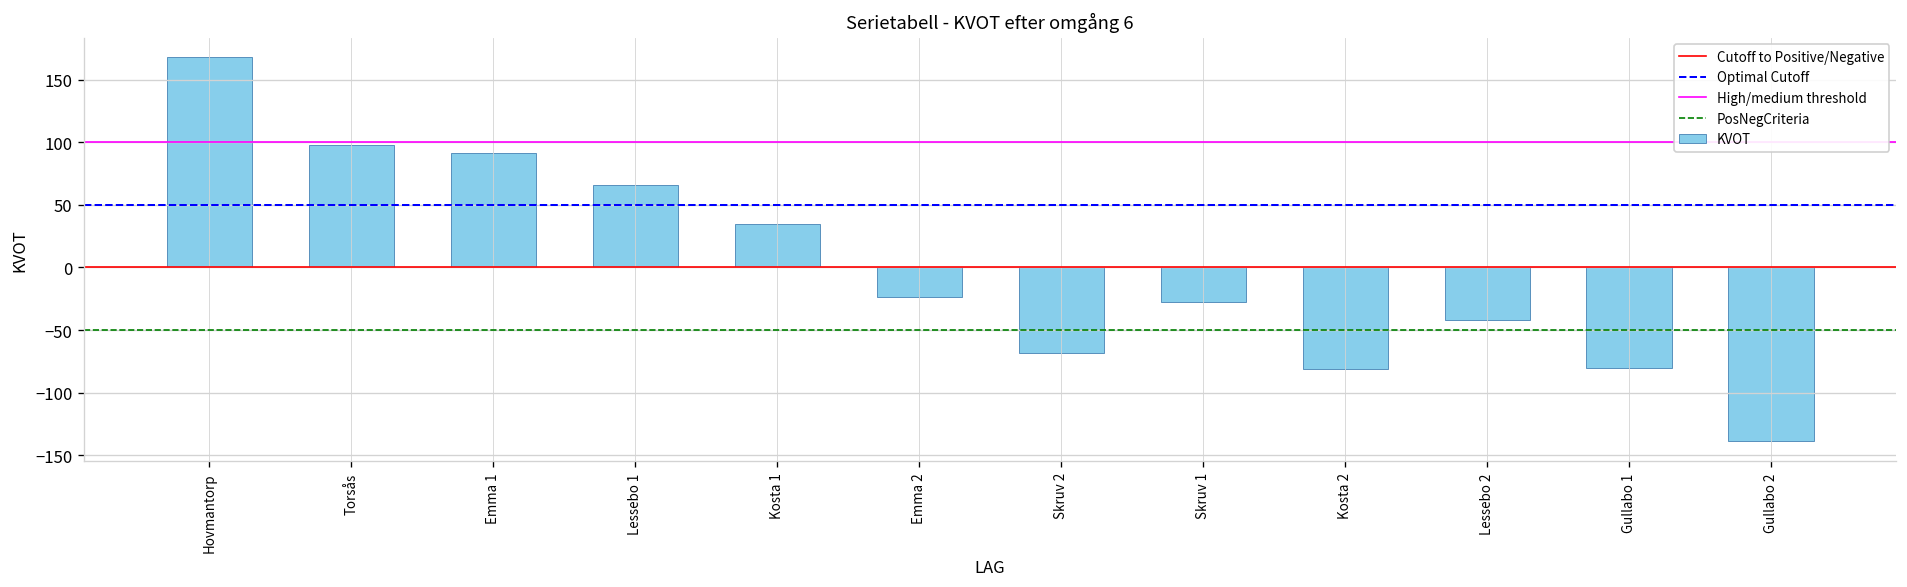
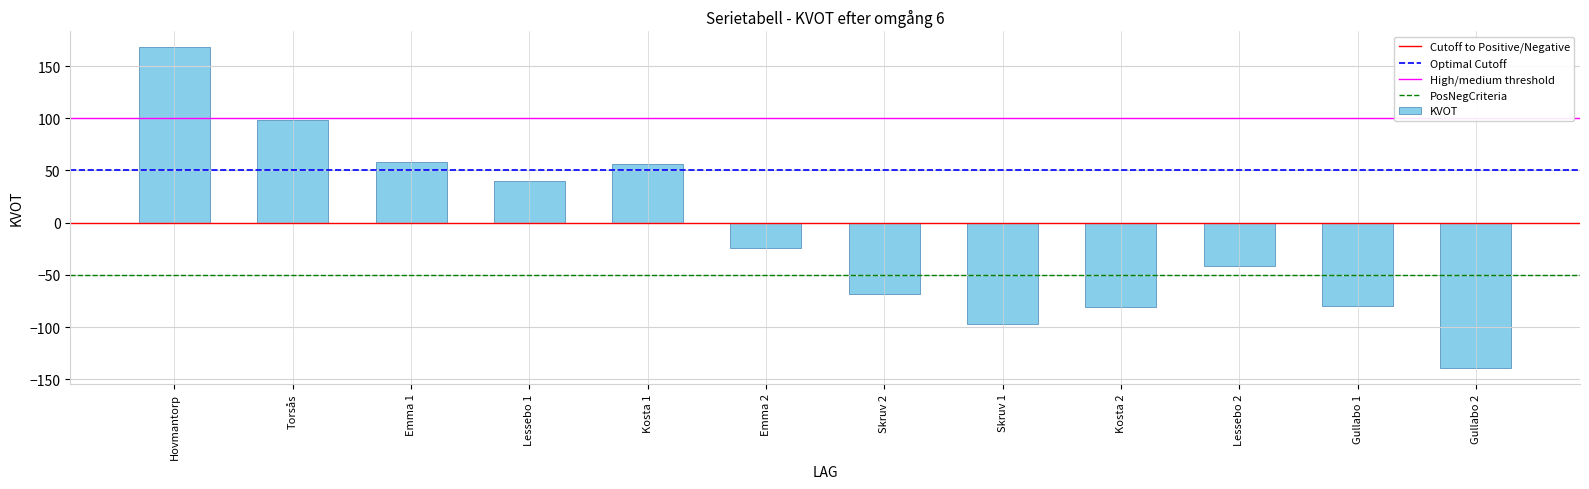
Emma 1: 91 -> 58
Lessebo 1: 66 -> 40
Kosta 1: 35 -> 56
Skruv 1: -28 -> -97
